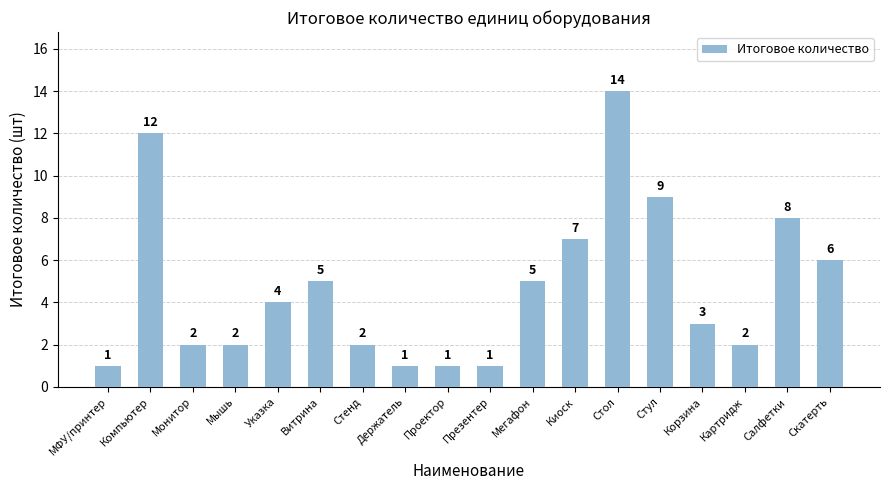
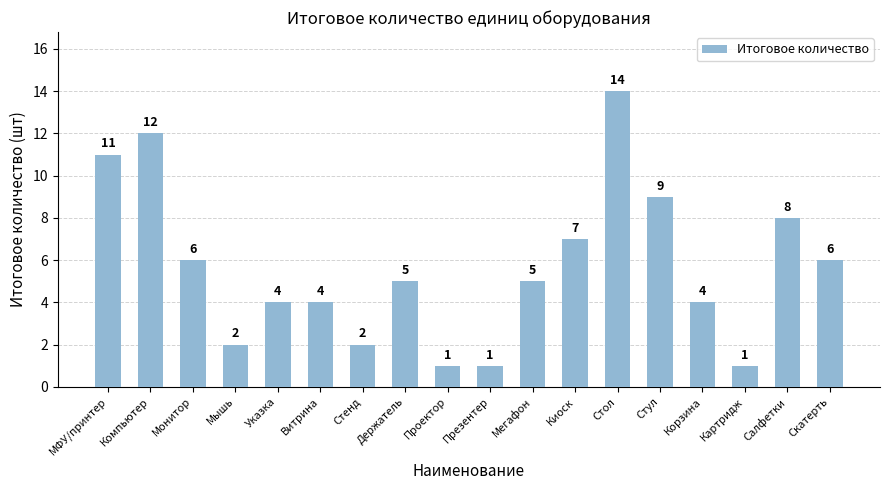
МФУ/принтер: 1 -> 11
Монитор: 2 -> 6
Витрина: 5 -> 4
Держатель: 1 -> 5
Корзина: 3 -> 4
Картридж: 2 -> 1
